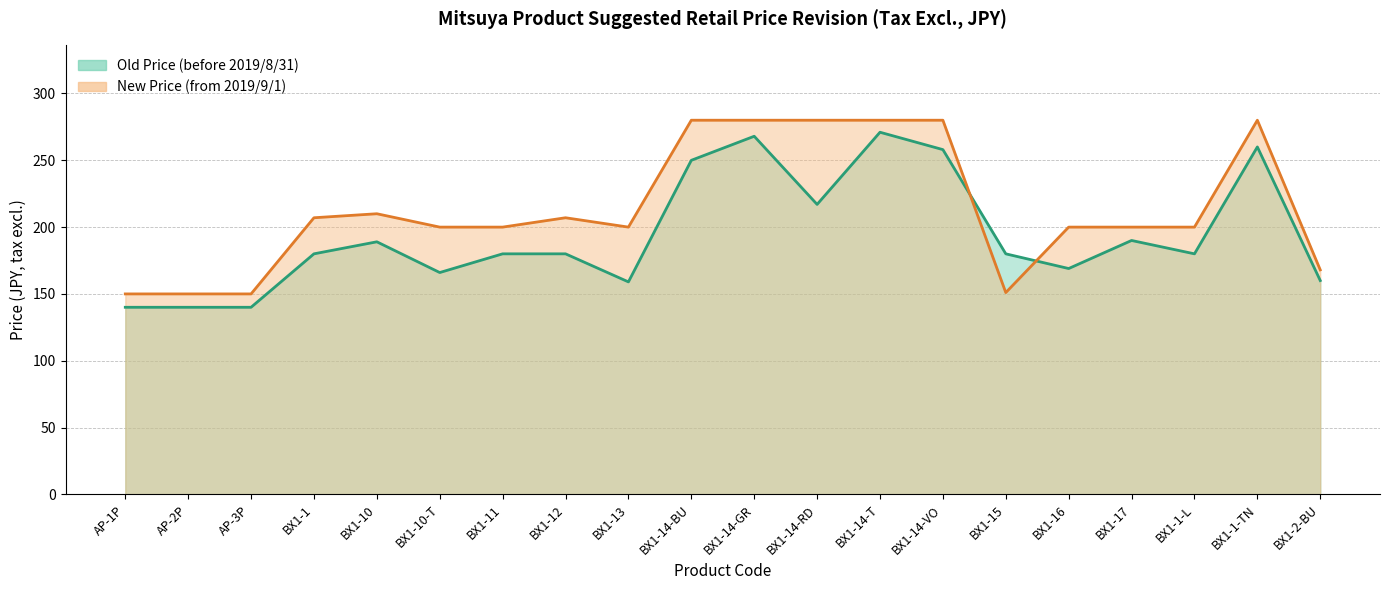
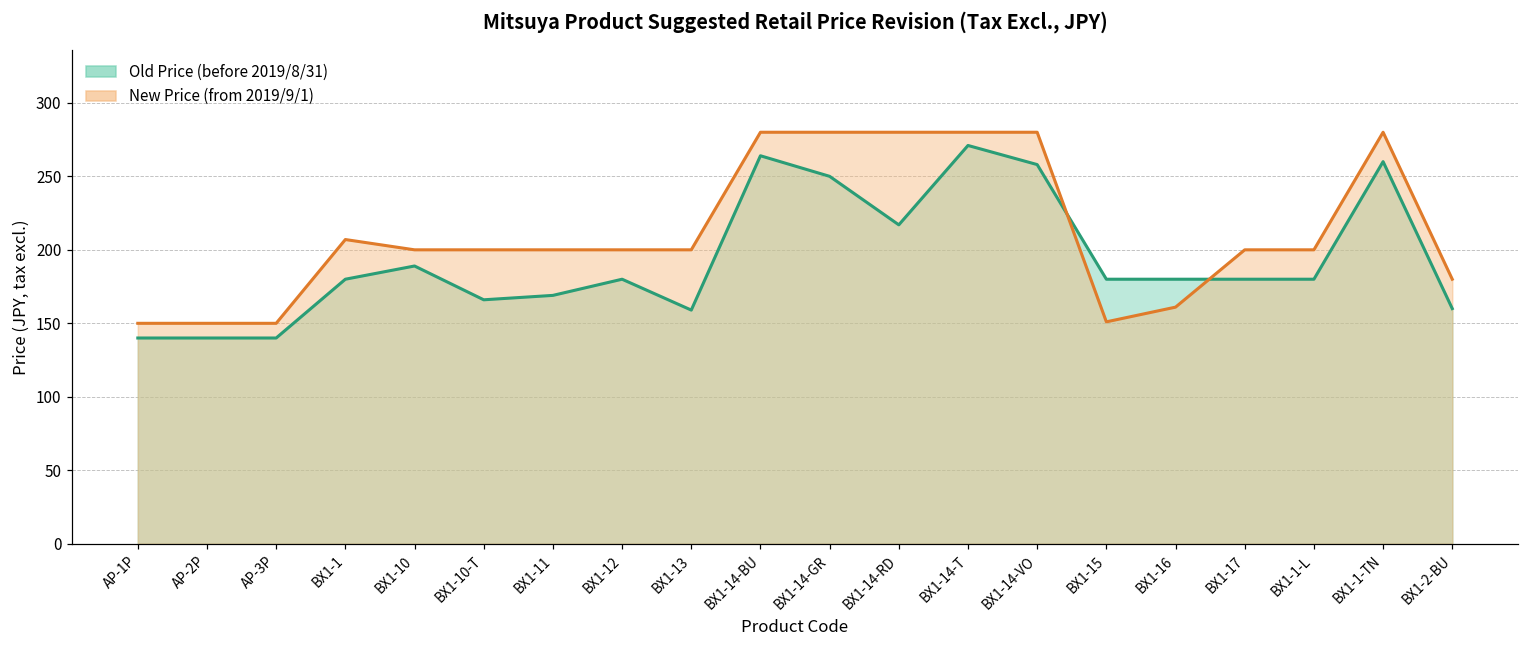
New Price (from 2019/9/1), BX1-10: 210 -> 200
Old Price (before 2019/8/31), BX1-11: 180 -> 169
New Price (from 2019/9/1), BX1-12: 207 -> 200
Old Price (before 2019/8/31), BX1-14-BU: 250 -> 264
Old Price (before 2019/8/31), BX1-14-GR: 268 -> 250
Old Price (before 2019/8/31), BX1-16: 169 -> 180
New Price (from 2019/9/1), BX1-16: 200 -> 161
Old Price (before 2019/8/31), BX1-17: 190 -> 180
New Price (from 2019/9/1), BX1-2-BU: 168 -> 180
